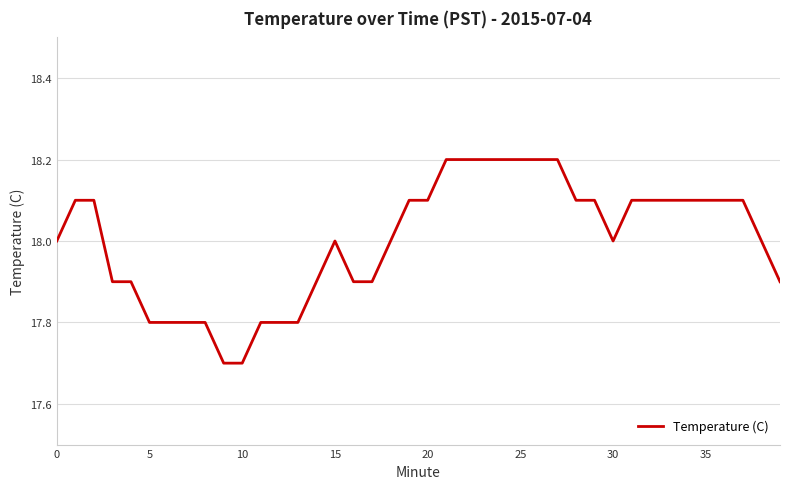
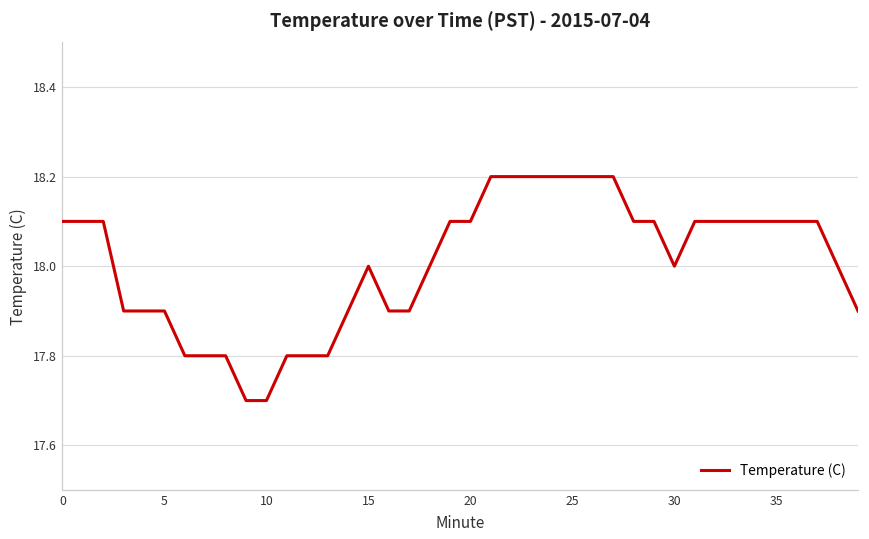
0: 18.0 -> 18.1
5: 17.8 -> 17.9
